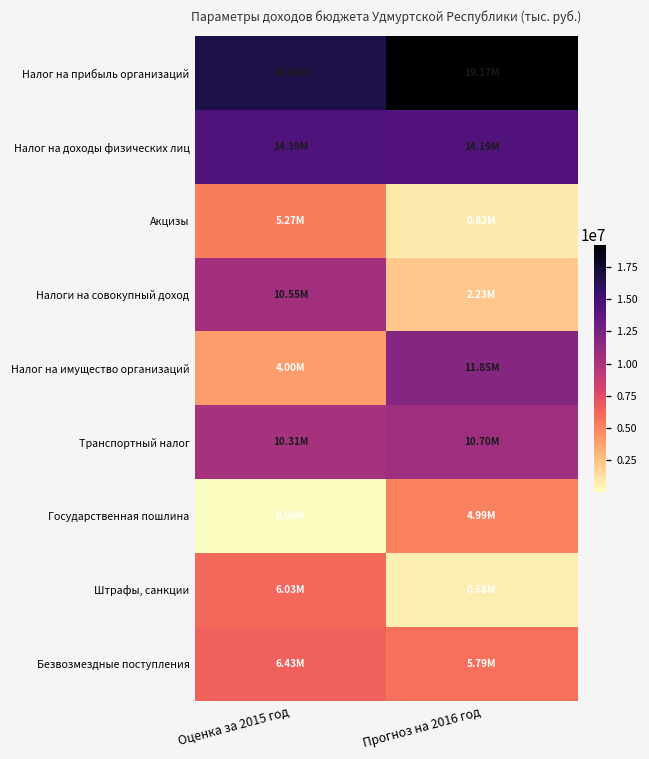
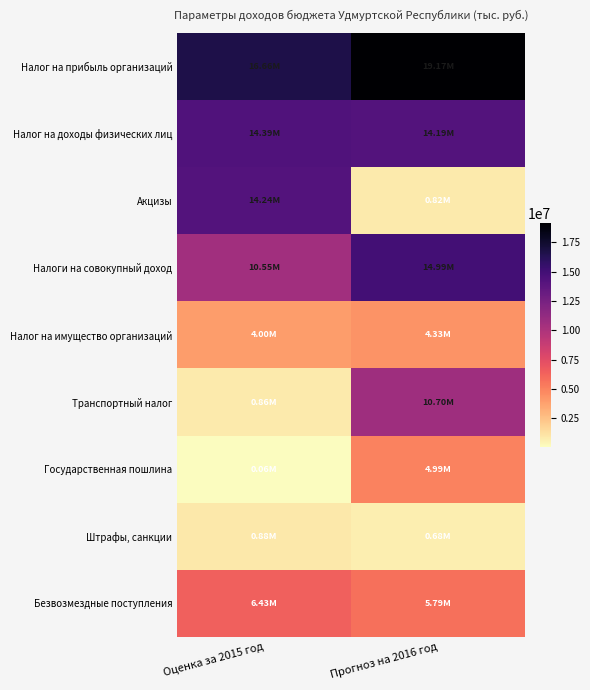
Акцизы, Оценка за 2015 год: 5.27M -> 14.24M
Налоги на совокупный доход, Прогноз на 2016 год: 2.23M -> 14.99M
Налог на имущество организаций, Прогноз на 2016 год: 11.85M -> 4.33M
Транспортный налог, Оценка за 2015 год: 10.31M -> 0.86M
Штрафы, санкции, Оценка за 2015 год: 6.03M -> 0.88M
